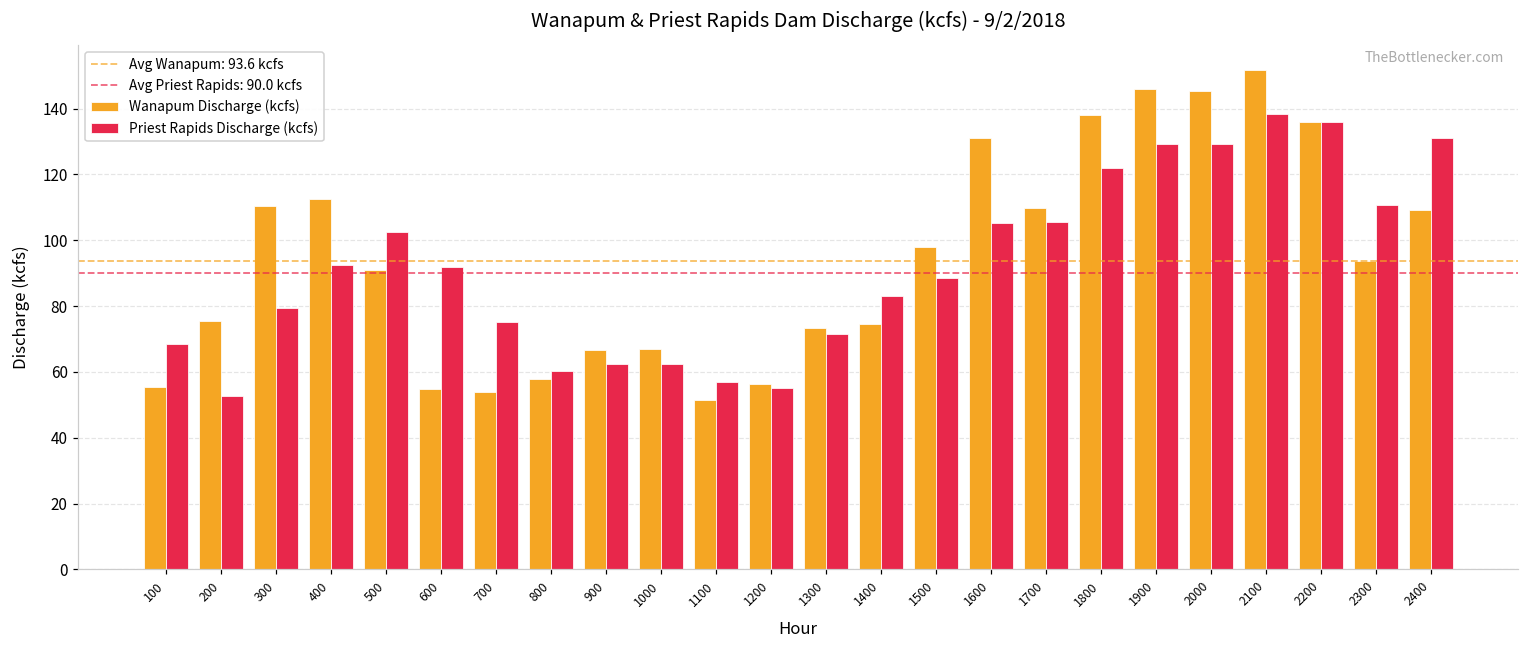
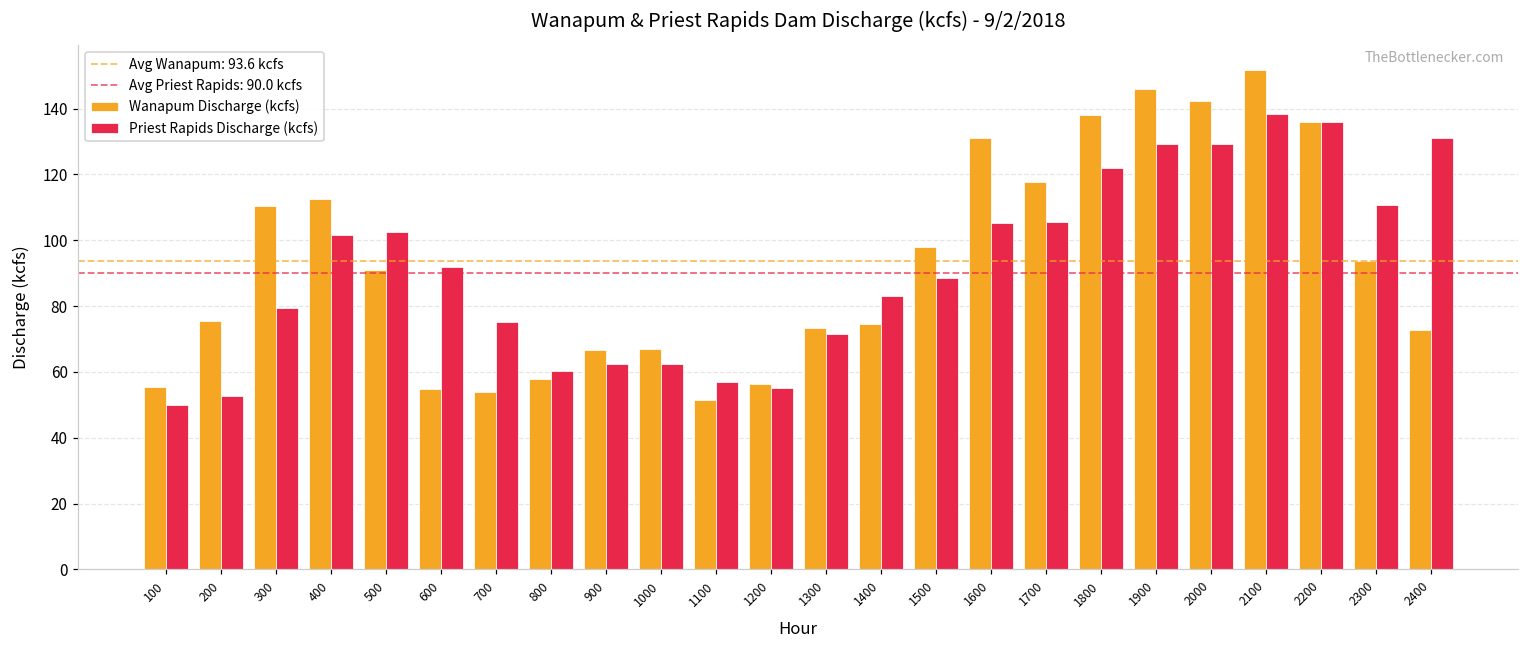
Priest Rapids Discharge (kcfs), 100: 69 -> 50
Priest Rapids Discharge (kcfs), 400: 92 -> 102
Wanapum Discharge (kcfs), 1700: 110 -> 118
Wanapum Discharge (kcfs), 2000: 145 -> 142
Wanapum Discharge (kcfs), 2400: 109 -> 73
